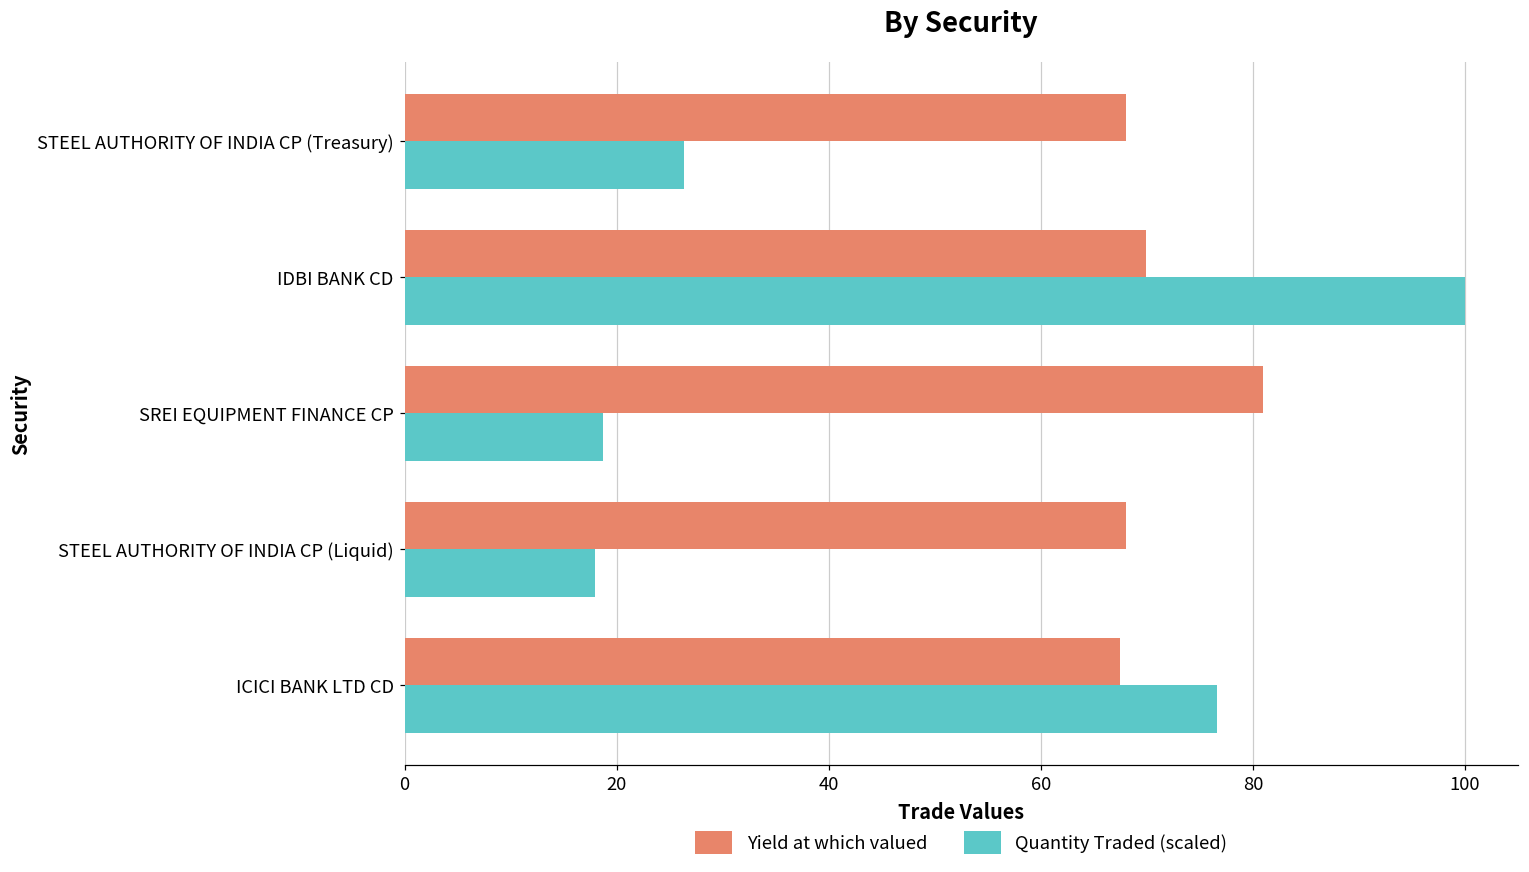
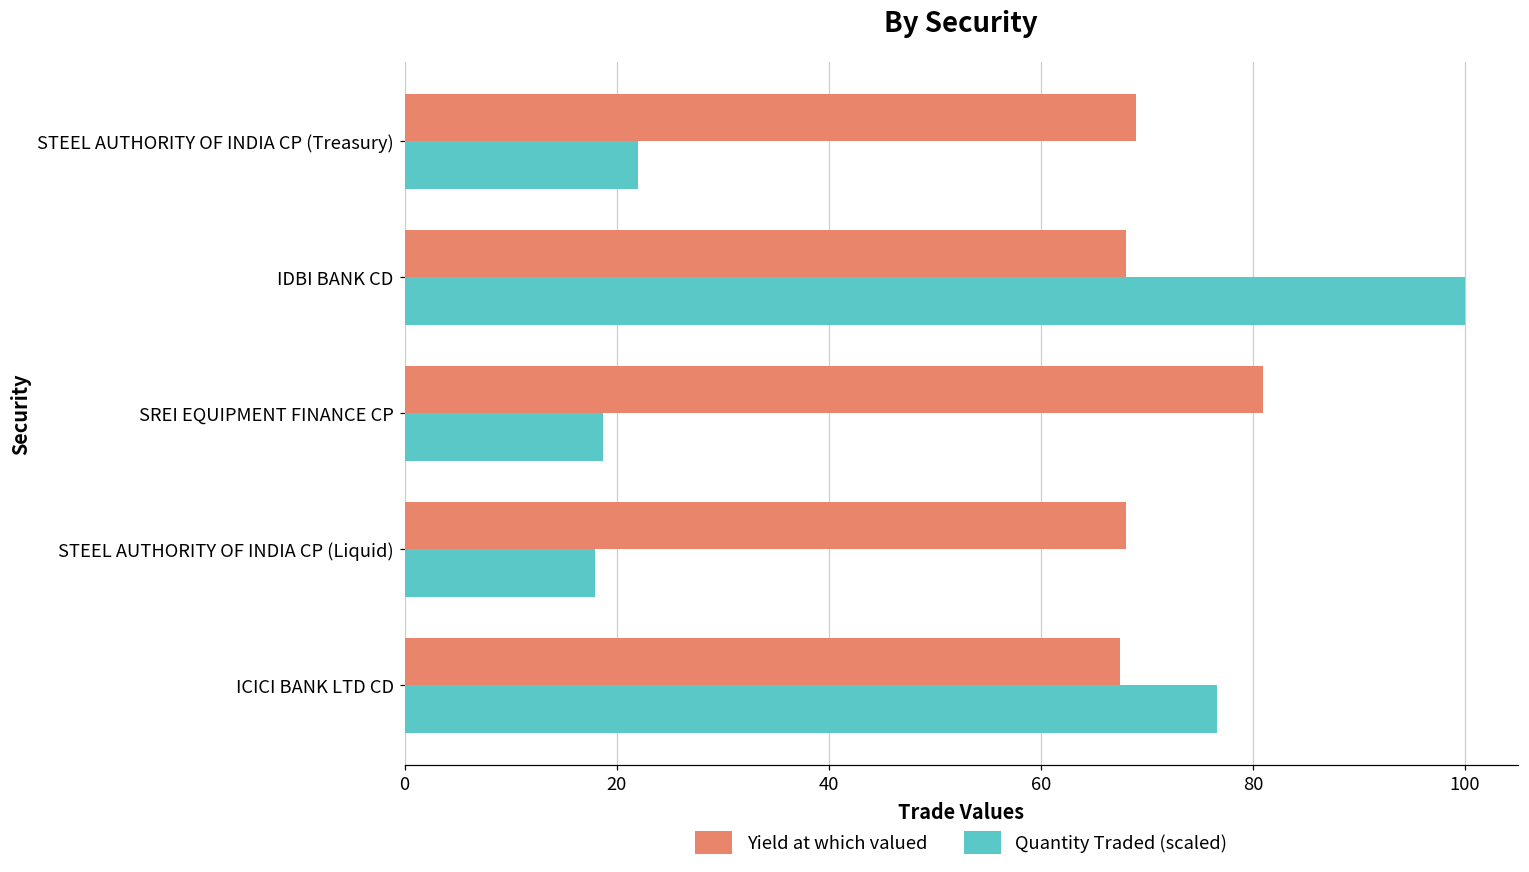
Yield at which valued, STEEL AUTHORITY OF INDIA CP (Treasury): 68 -> 69
Quantity Traded (scaled), STEEL AUTHORITY OF INDIA CP (Treasury): 26 -> 22
Yield at which valued, IDBI BANK CD: 70 -> 68
